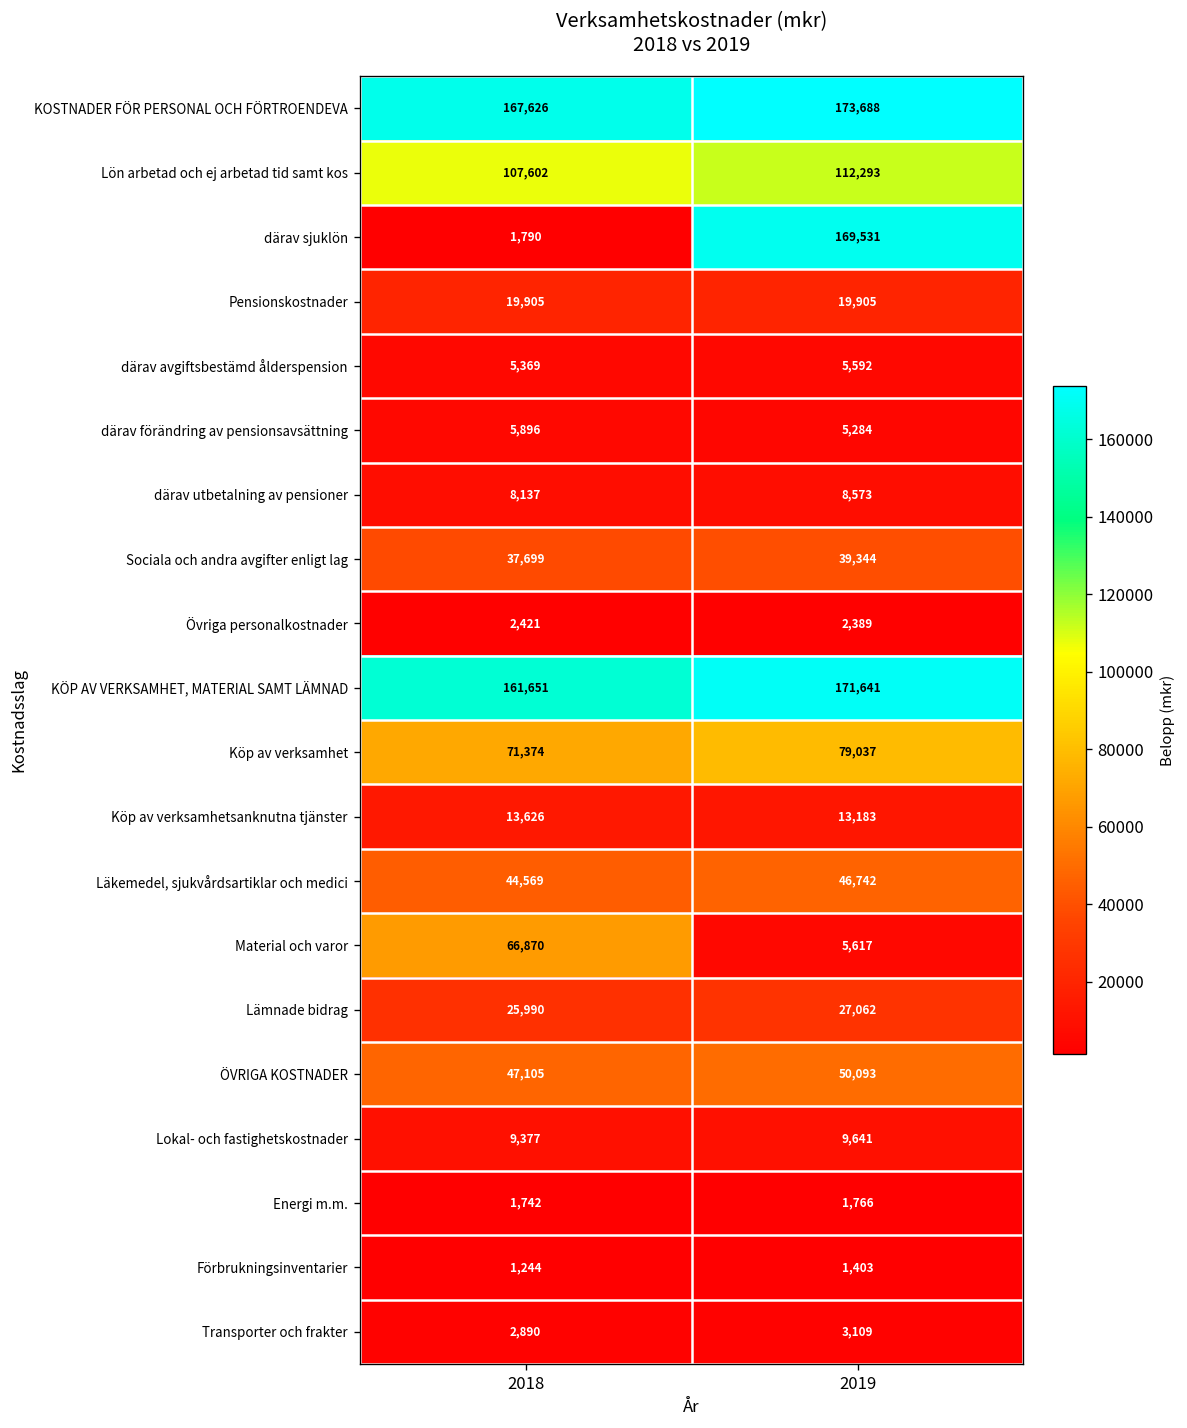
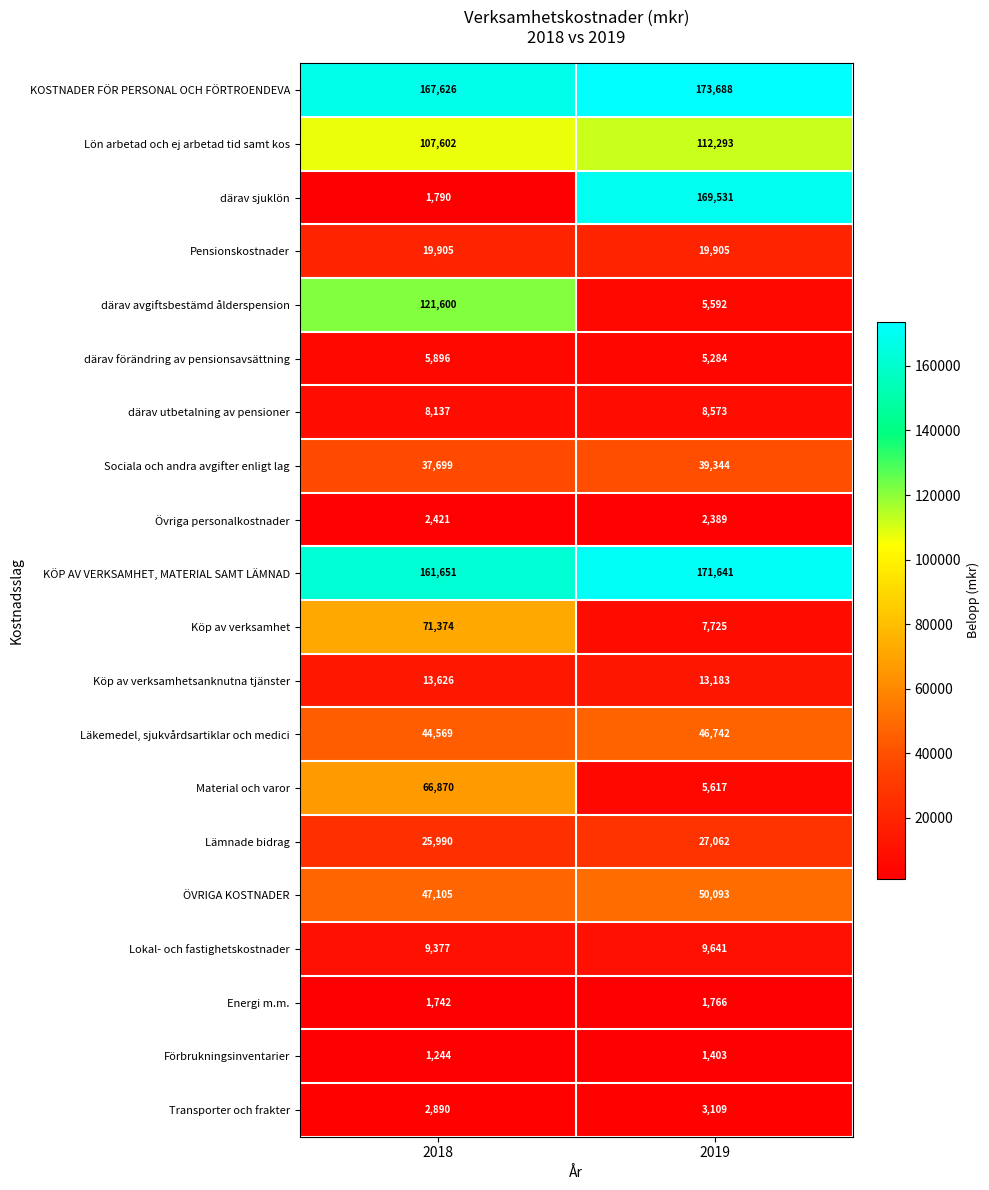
därav avgiftsbestämd ålderspension, 2018: 5,369 -> 121,600
Köp av verksamhet, 2019: 79,037 -> 7,725
